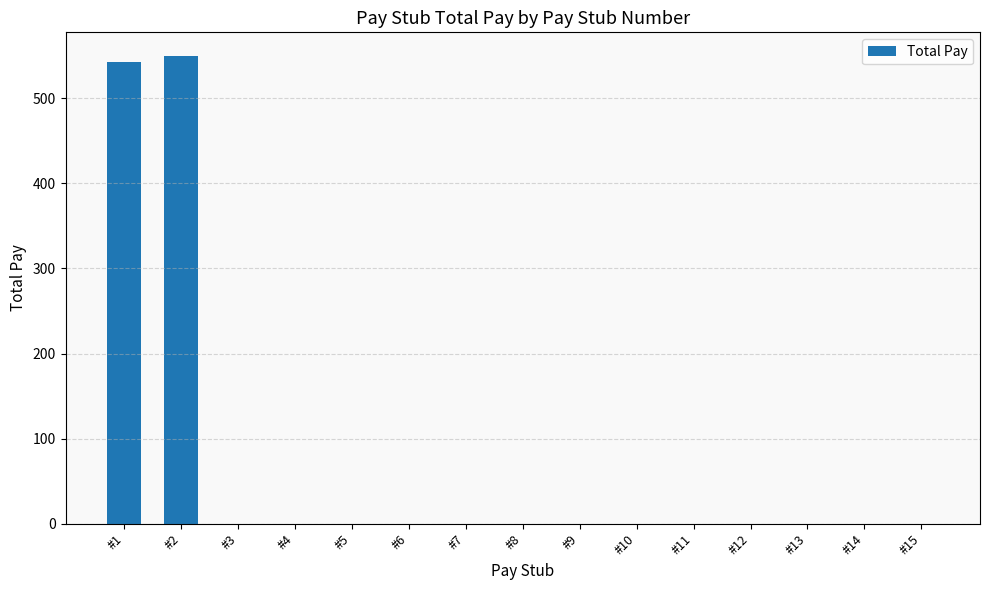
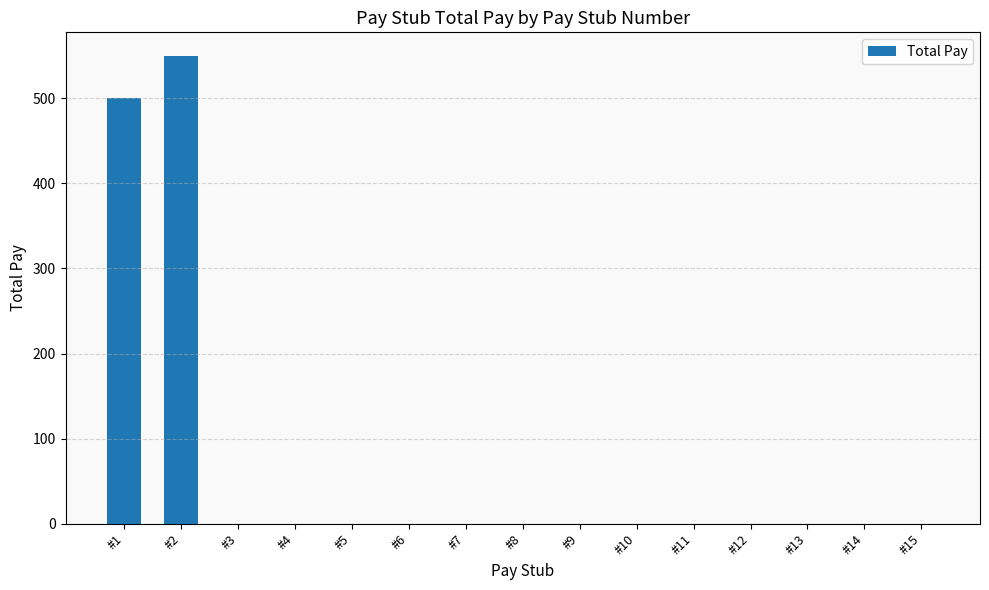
#1: 540 -> 500
